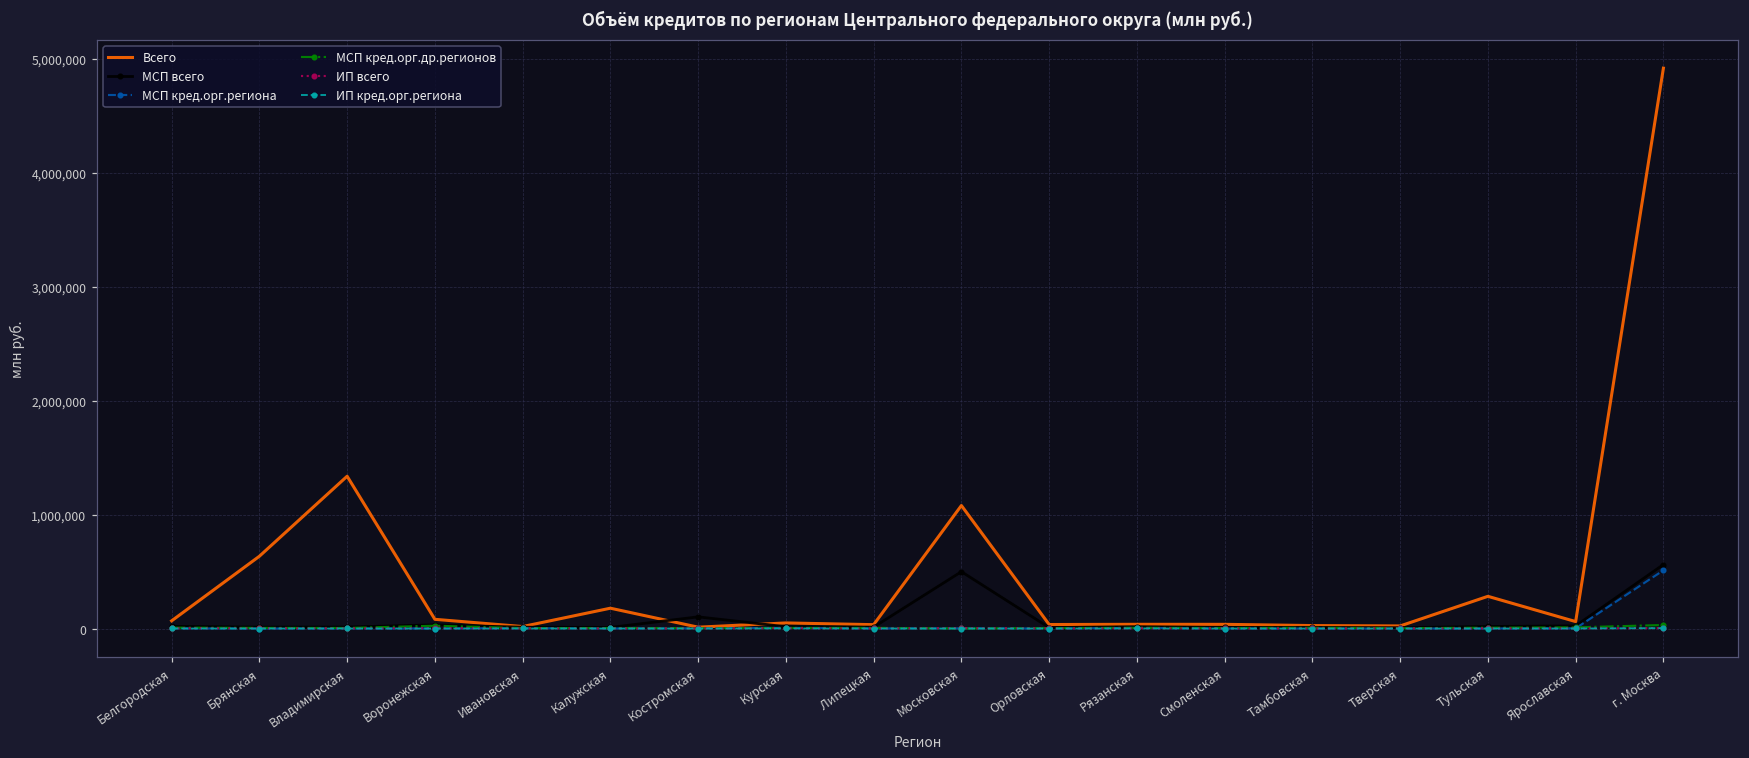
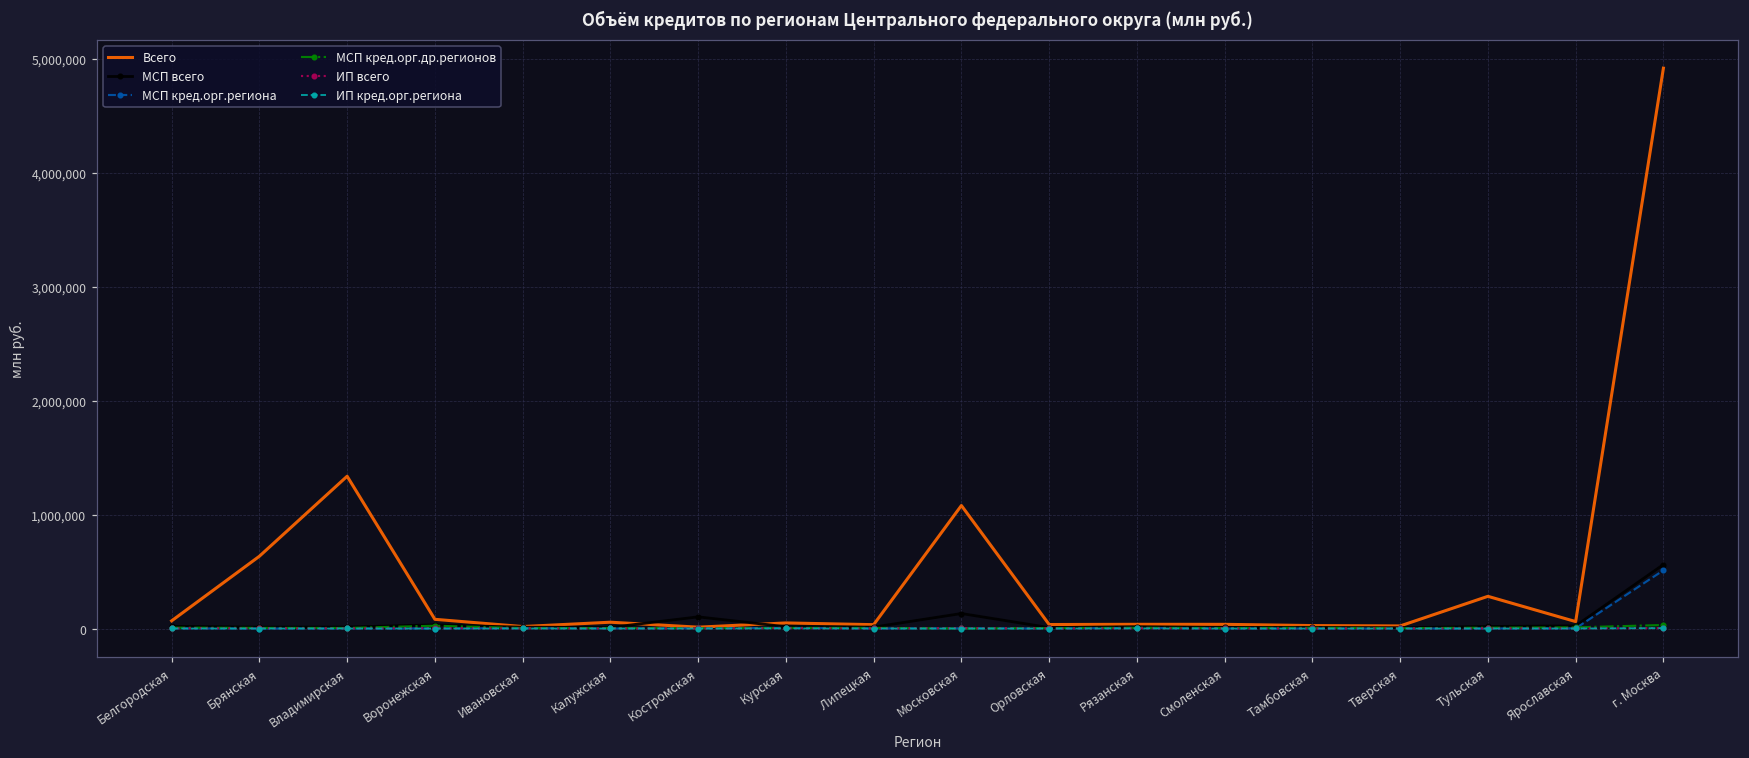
Всего, Калужская: 180,000 -> 60,000
МСП всего, Московская: 500,000 -> 130,000
